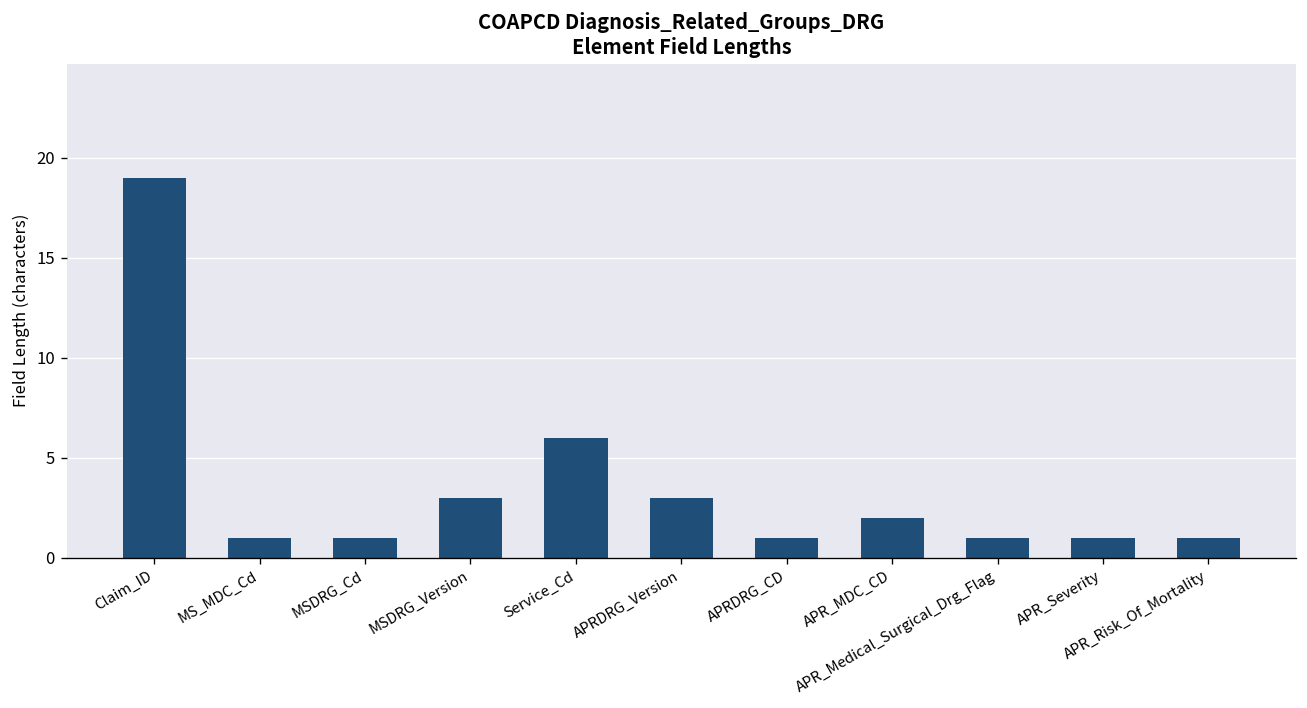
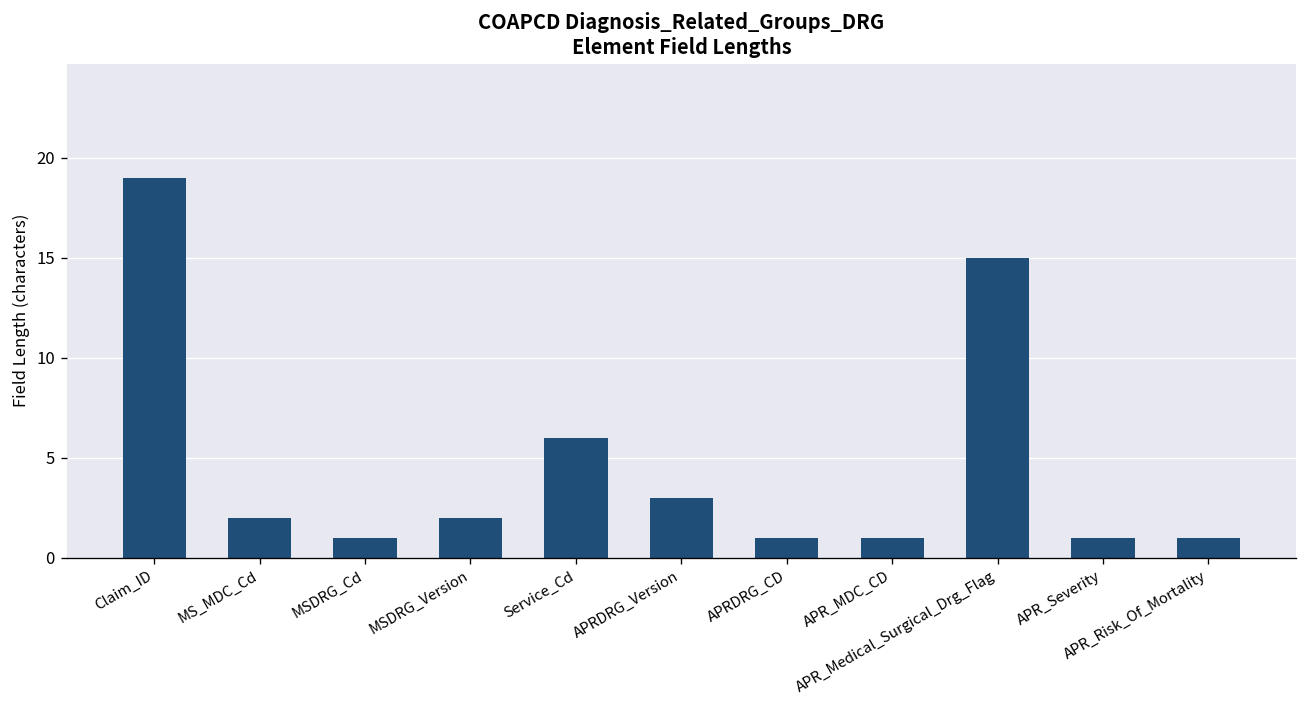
MS_MDC_Cd: 1 -> 2
MSDRG_Version: 3 -> 2
APR_MDC_CD: 2 -> 1
APR_Medical_Surgical_Drg_Flag: 1 -> 15
